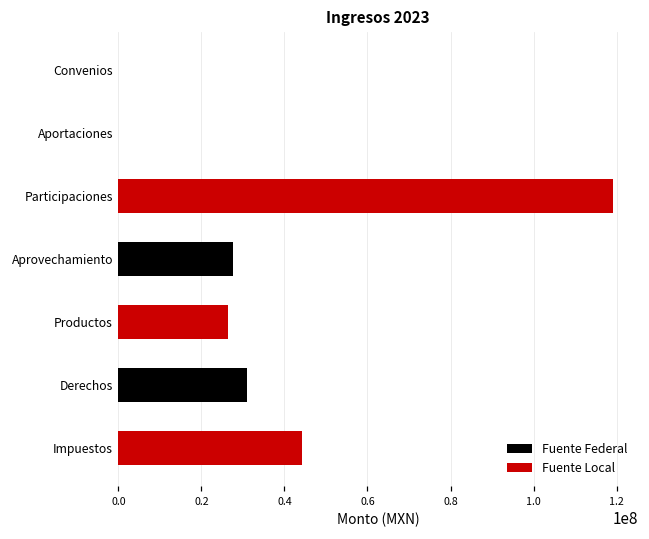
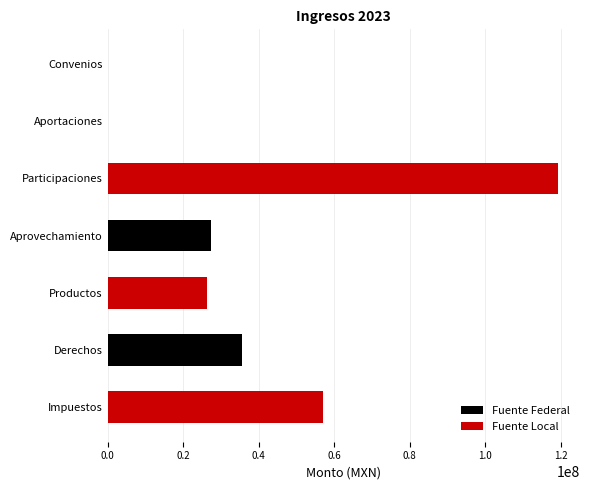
Fuente Federal, Derechos: 31000000 -> 36000000
Fuente Local, Impuestos: 44000000 -> 57000000
